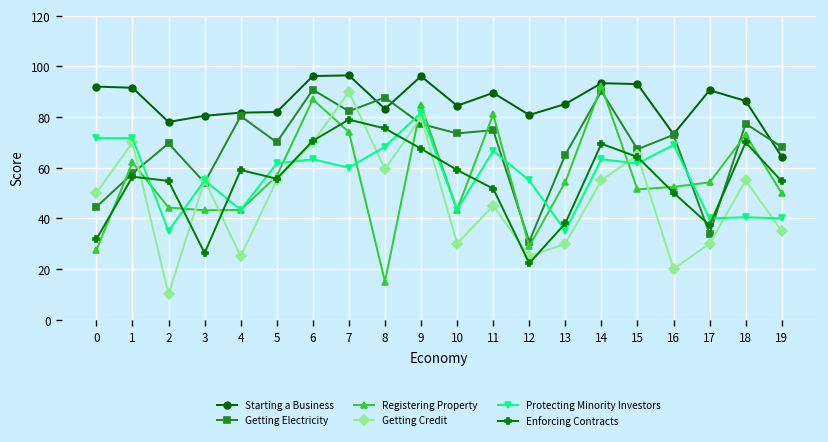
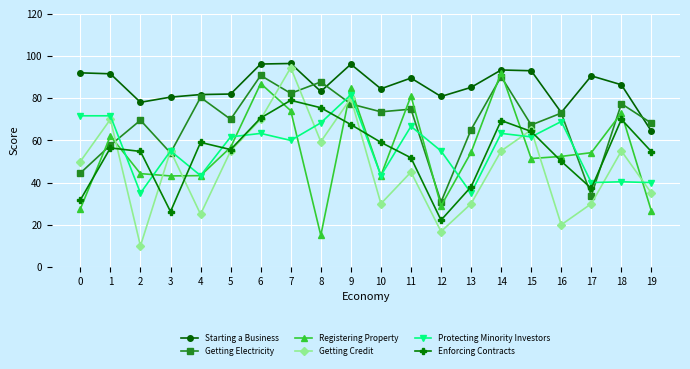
Getting Credit, 7: 90 -> 95
Getting Credit, 12: 25 -> 17
Registering Property, 19: 50 -> 26
